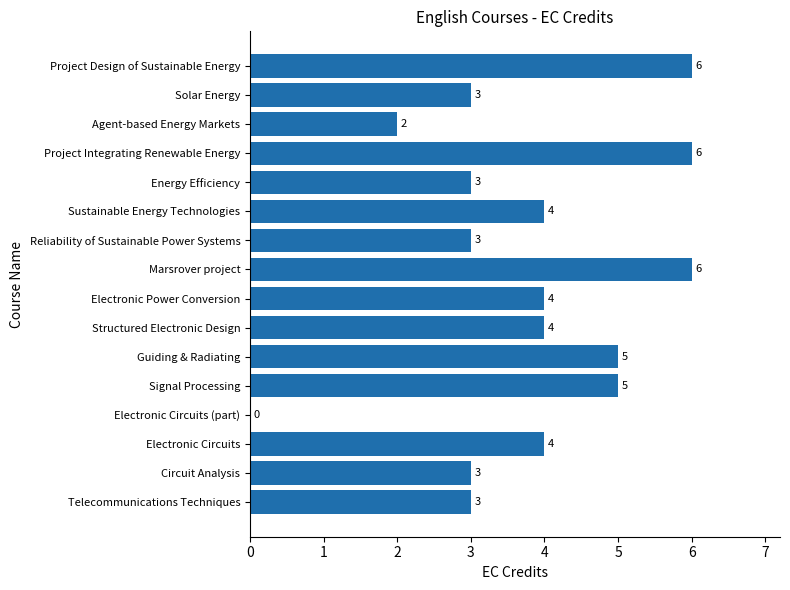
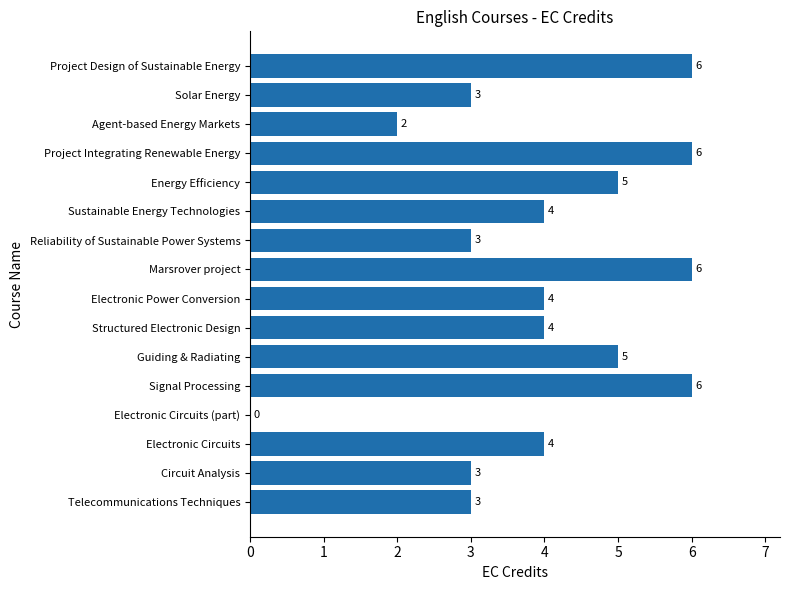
Energy Efficiency: 3 -> 5
Signal Processing: 5 -> 6
